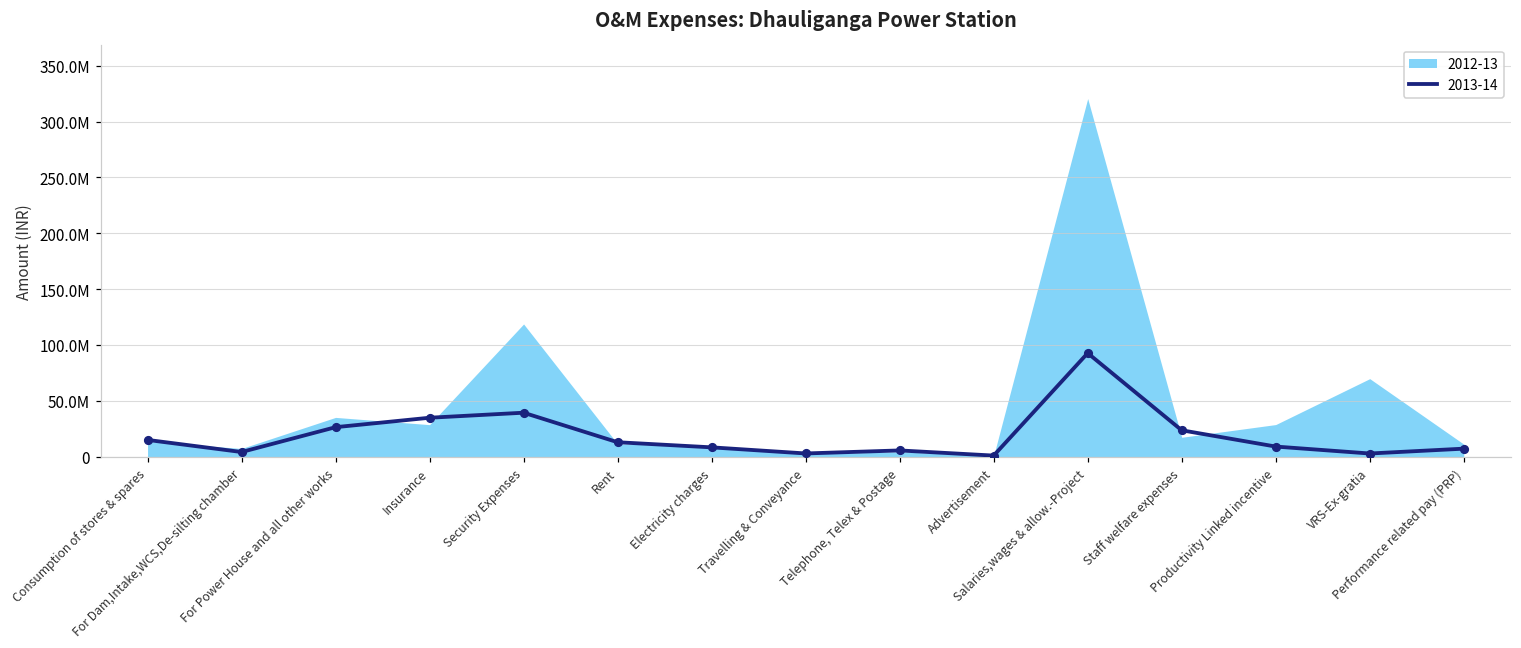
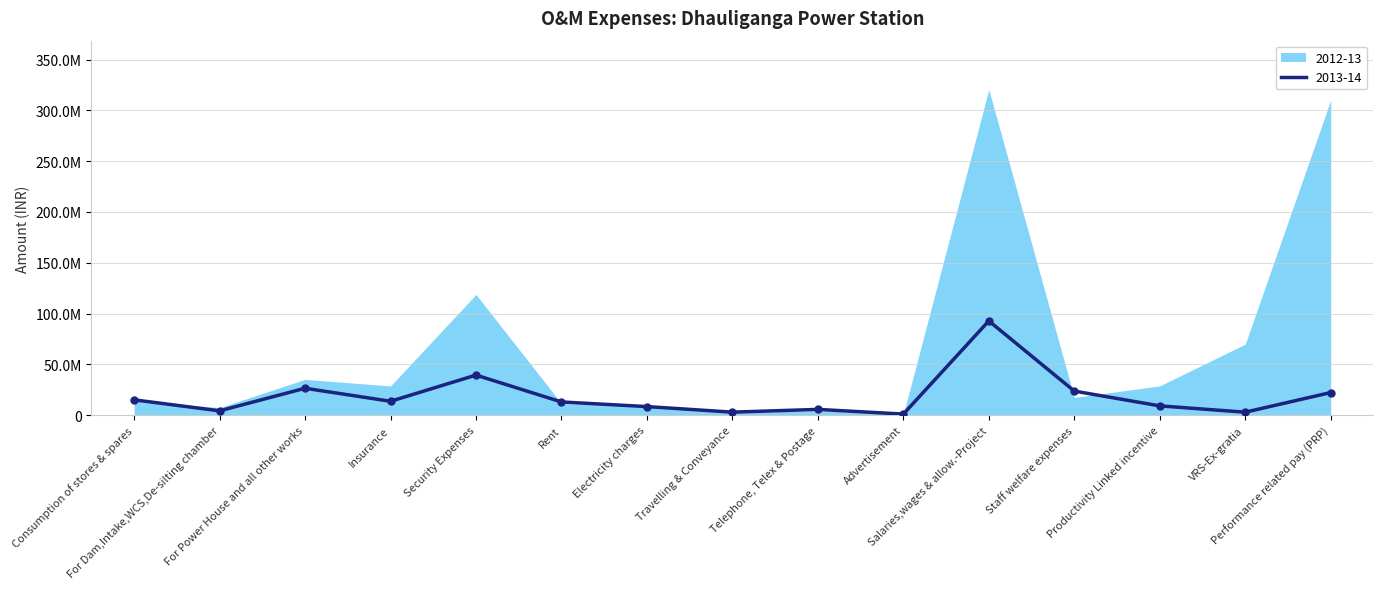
2013-14, Insurance: 35000000 -> 14000000
2013-14, Performance related pay (PRP): 7000000 -> 22000000
2012-13, Performance related pay (PRP): 11000000 -> 310000000
